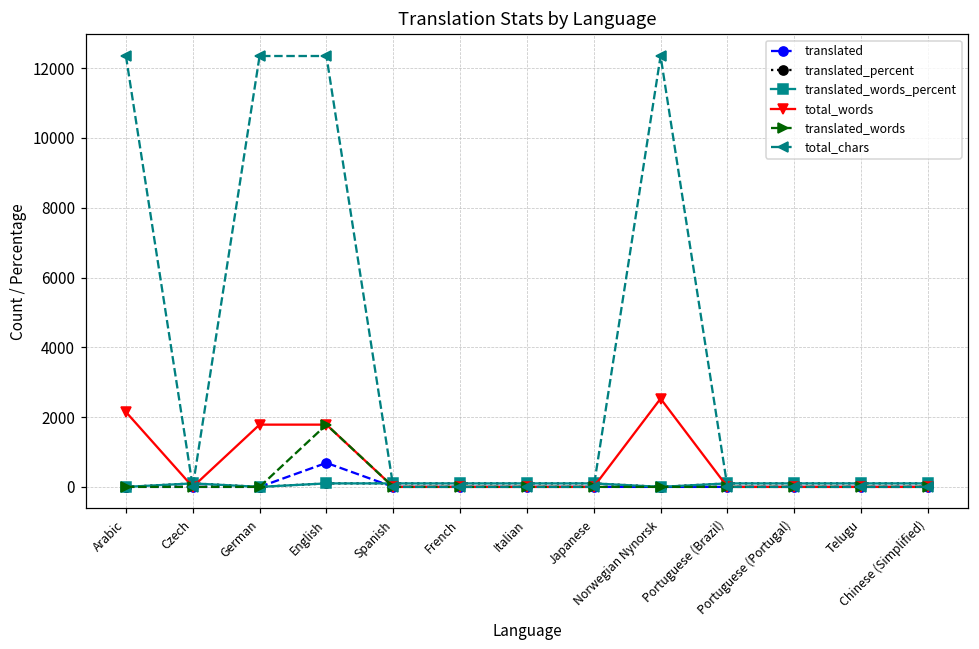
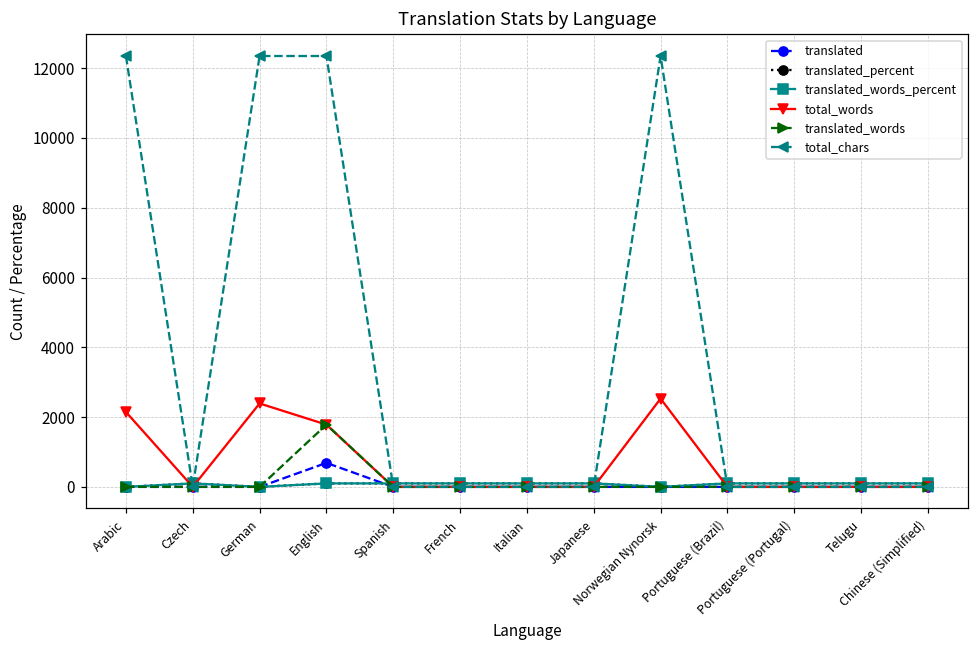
total_words, German: 1800 -> 2400
